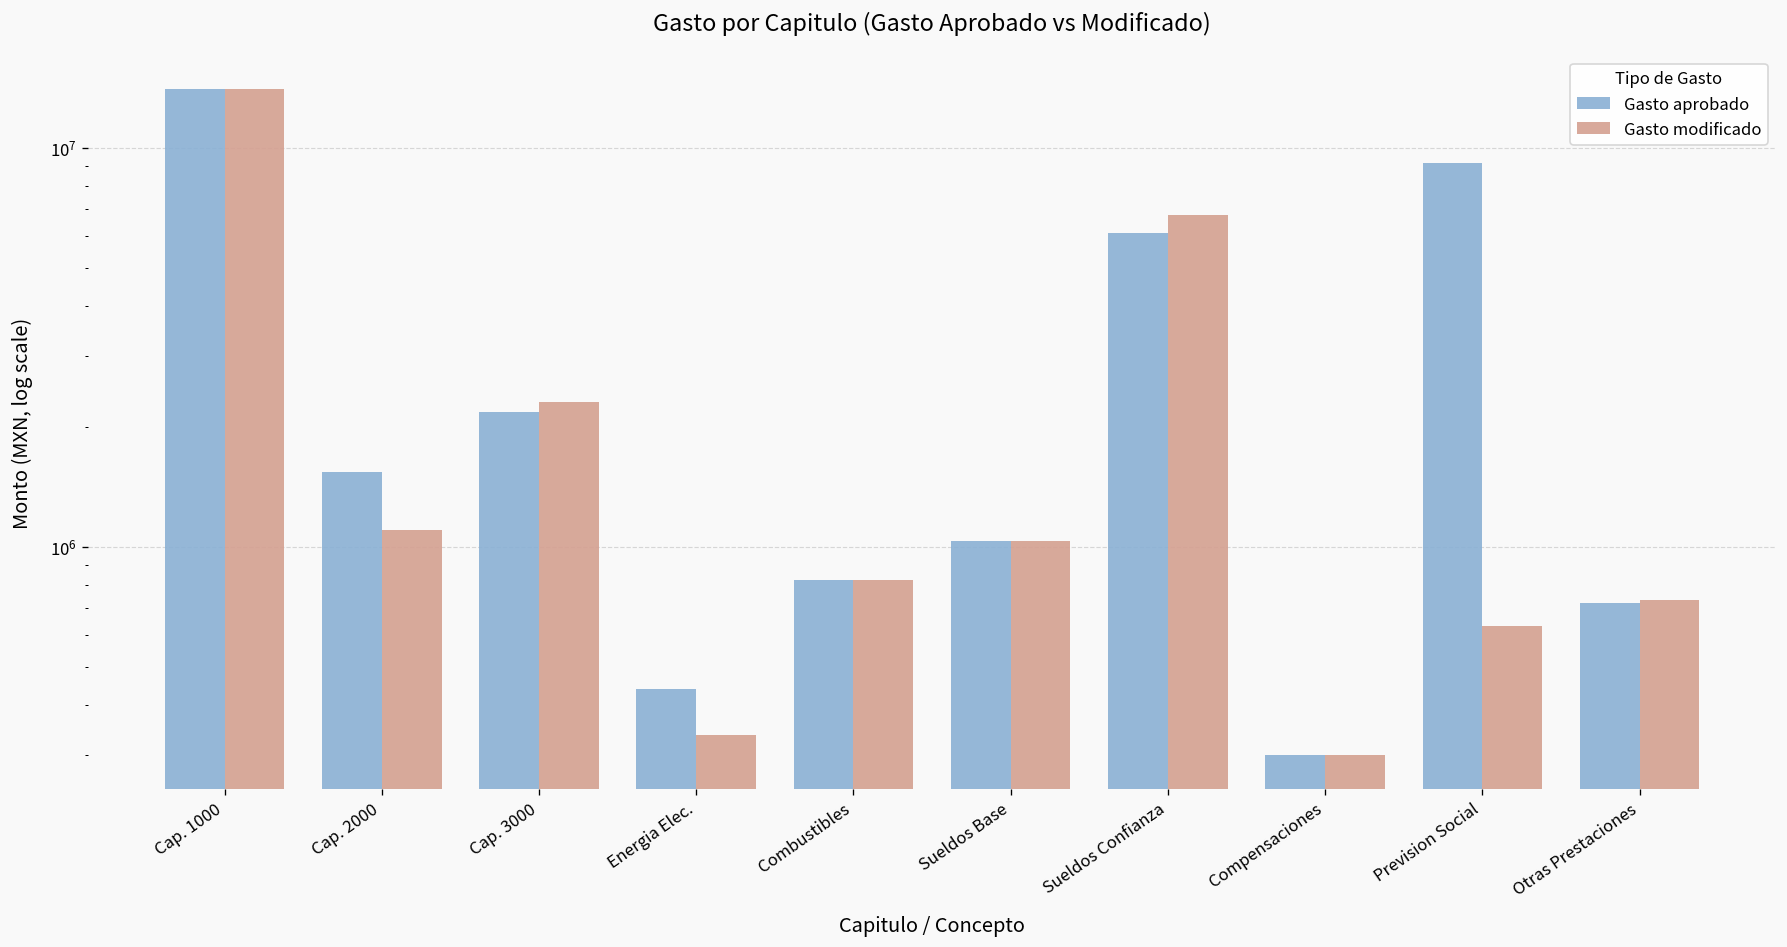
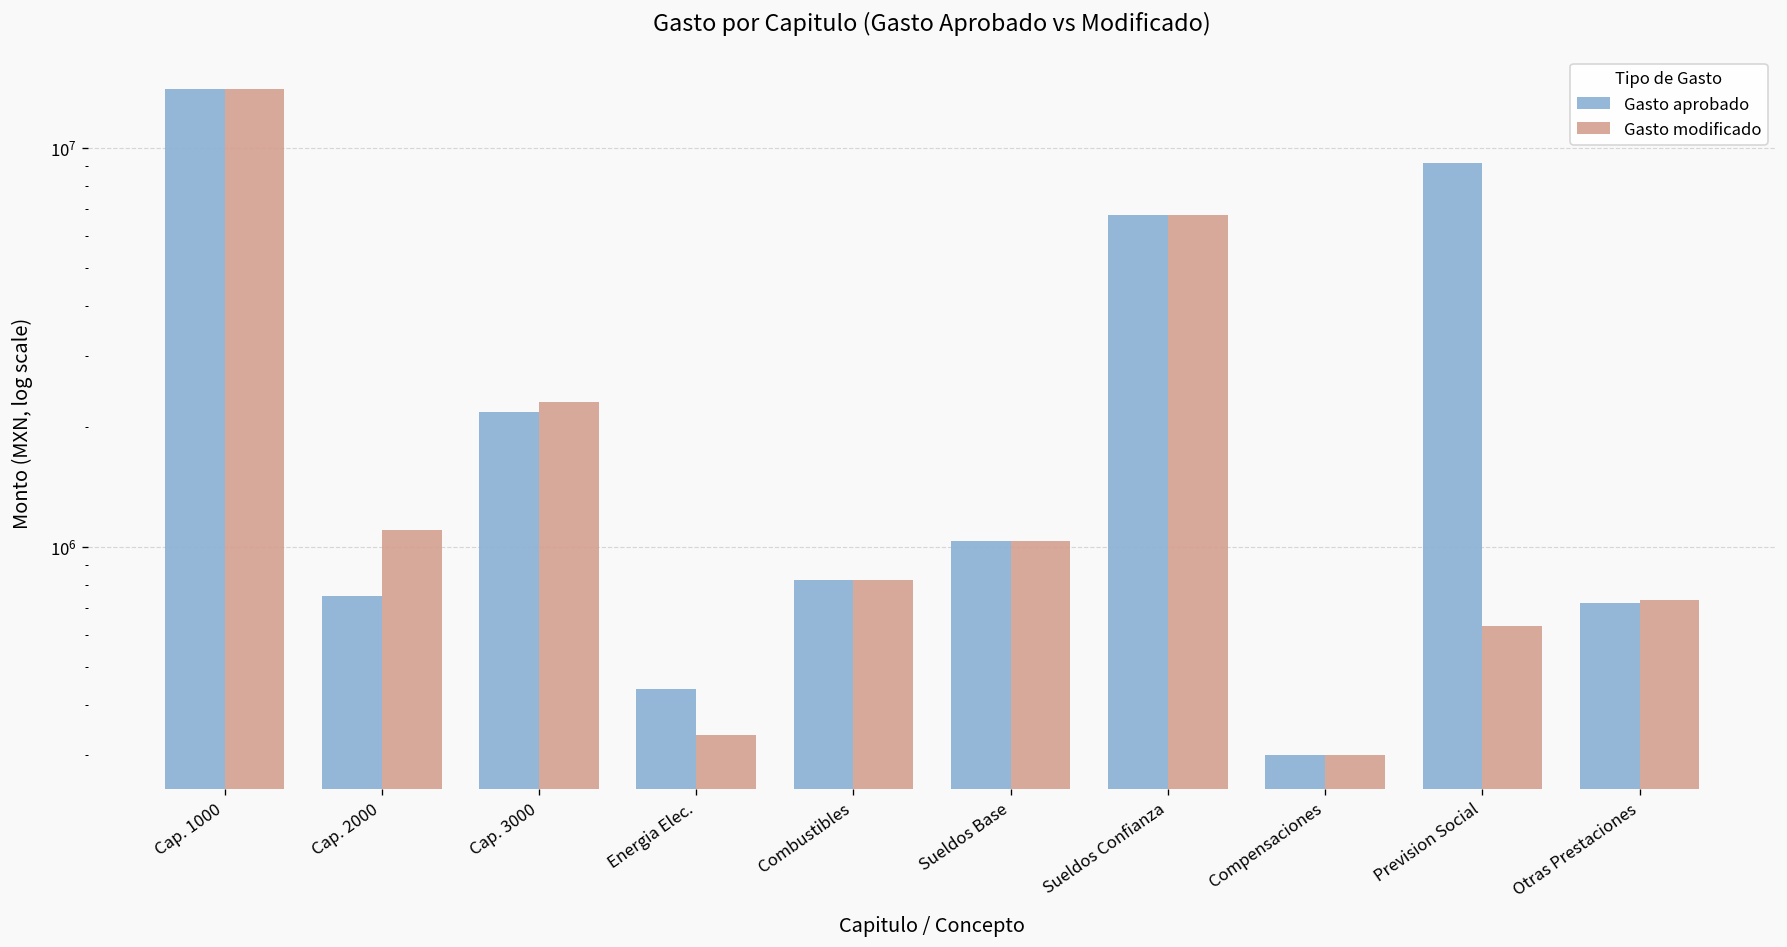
Gasto aprobado, Cap. 2000: 1500000 -> 750000
Gasto aprobado, Sueldos Confianza: 6100000 -> 6800000
